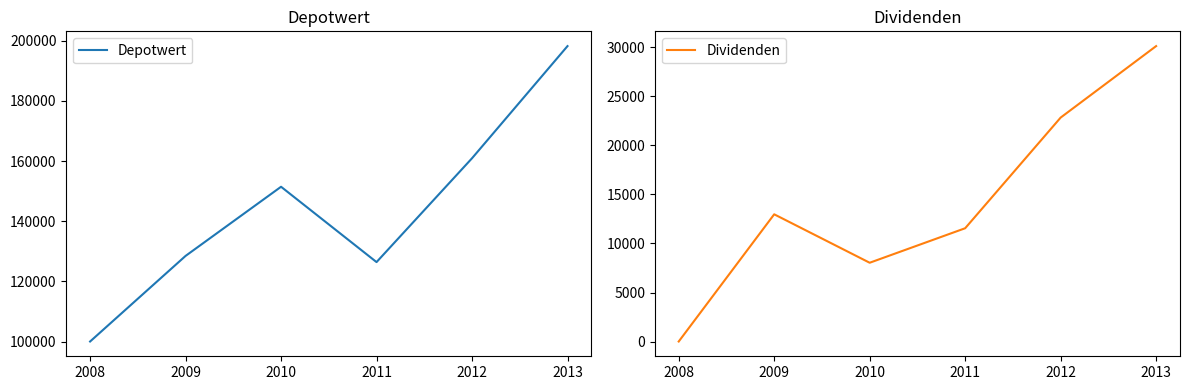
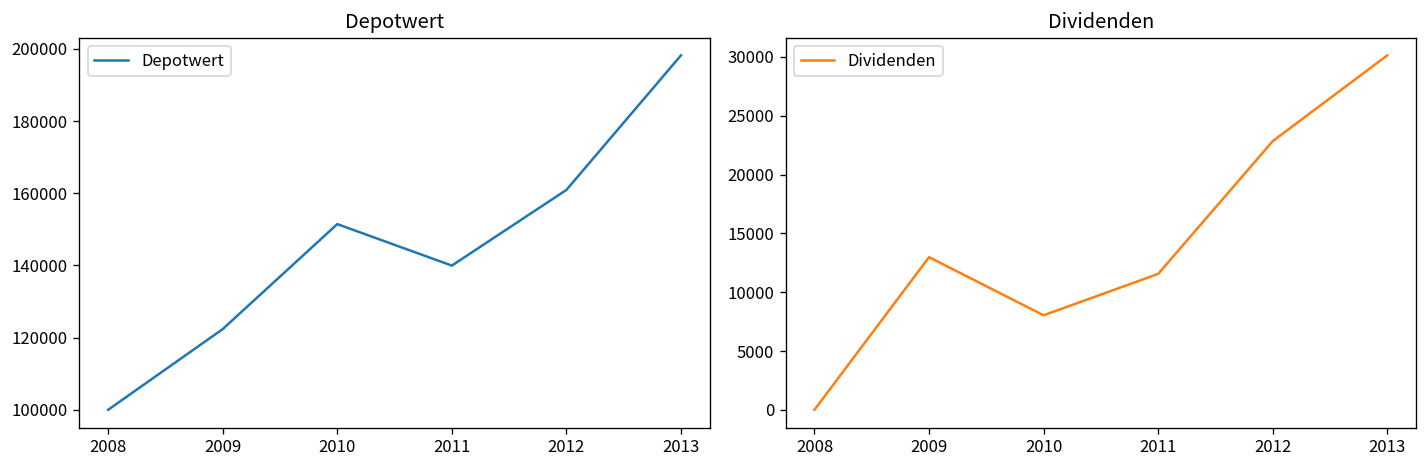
Depotwert, 2009: 128000 -> 122000
Depotwert, 2011: 126000 -> 140000
